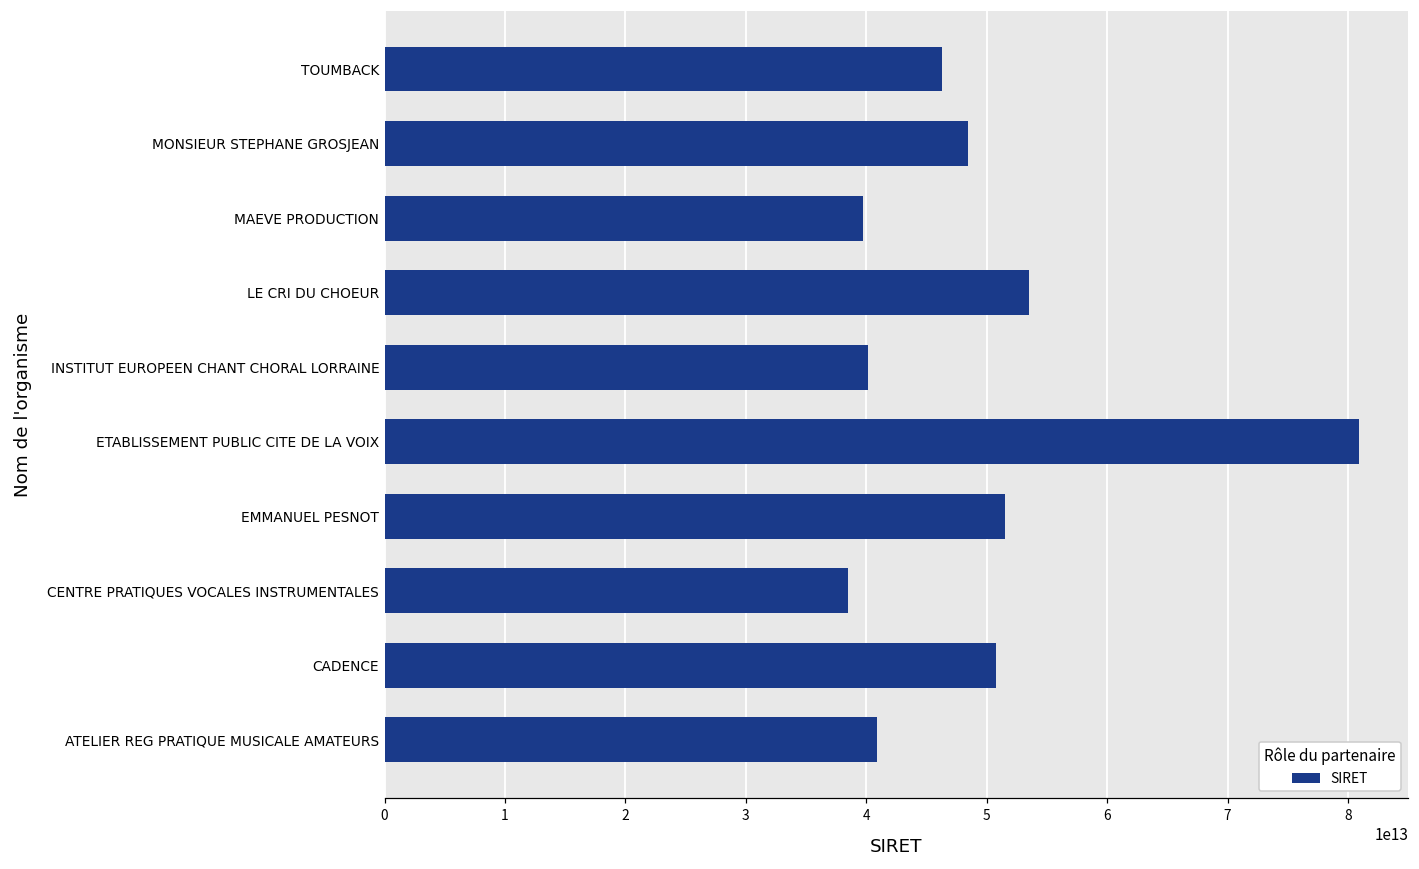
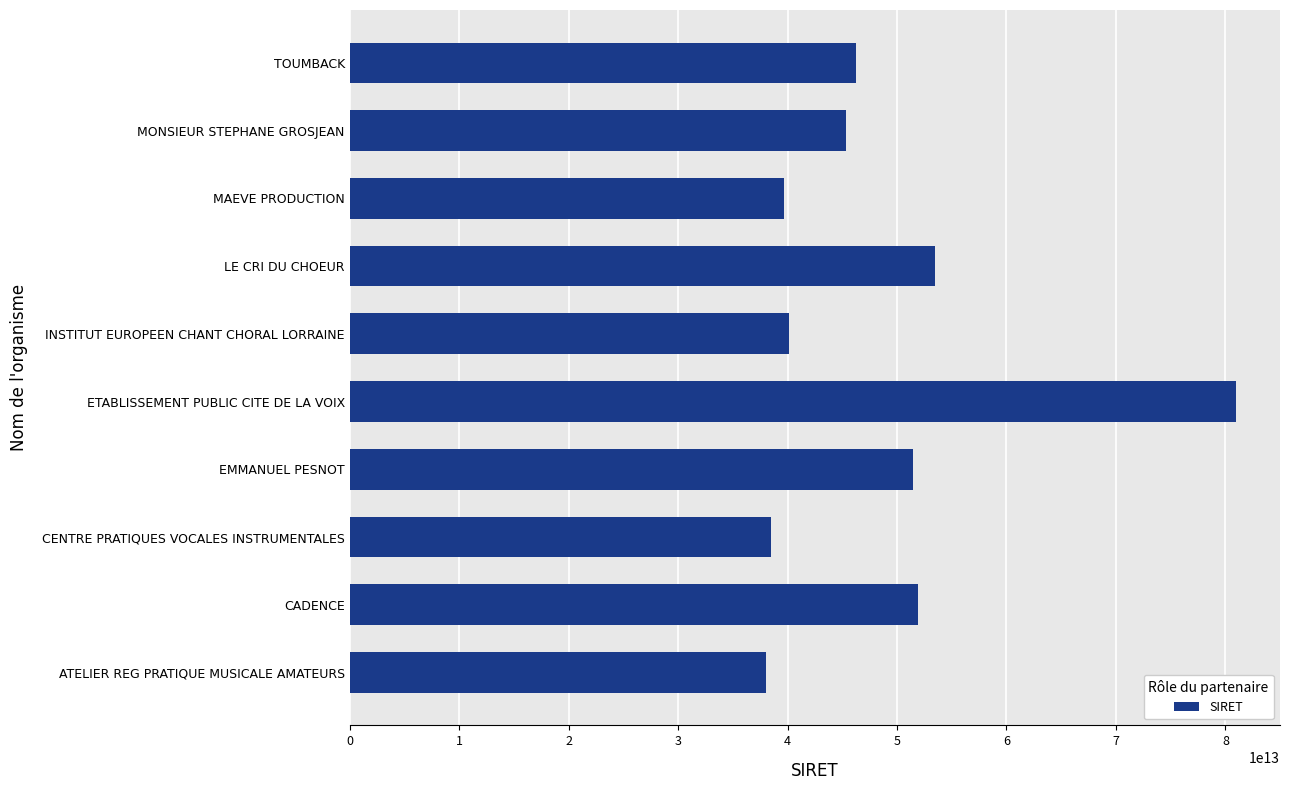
MONSIEUR STEPHANE GROSJEAN: 48400000000000 -> 45300000000000
CADENCE: 50800000000000 -> 51900000000000
ATELIER REG PRATIQUE MUSICALE AMATEURS: 40900000000000 -> 38100000000000
